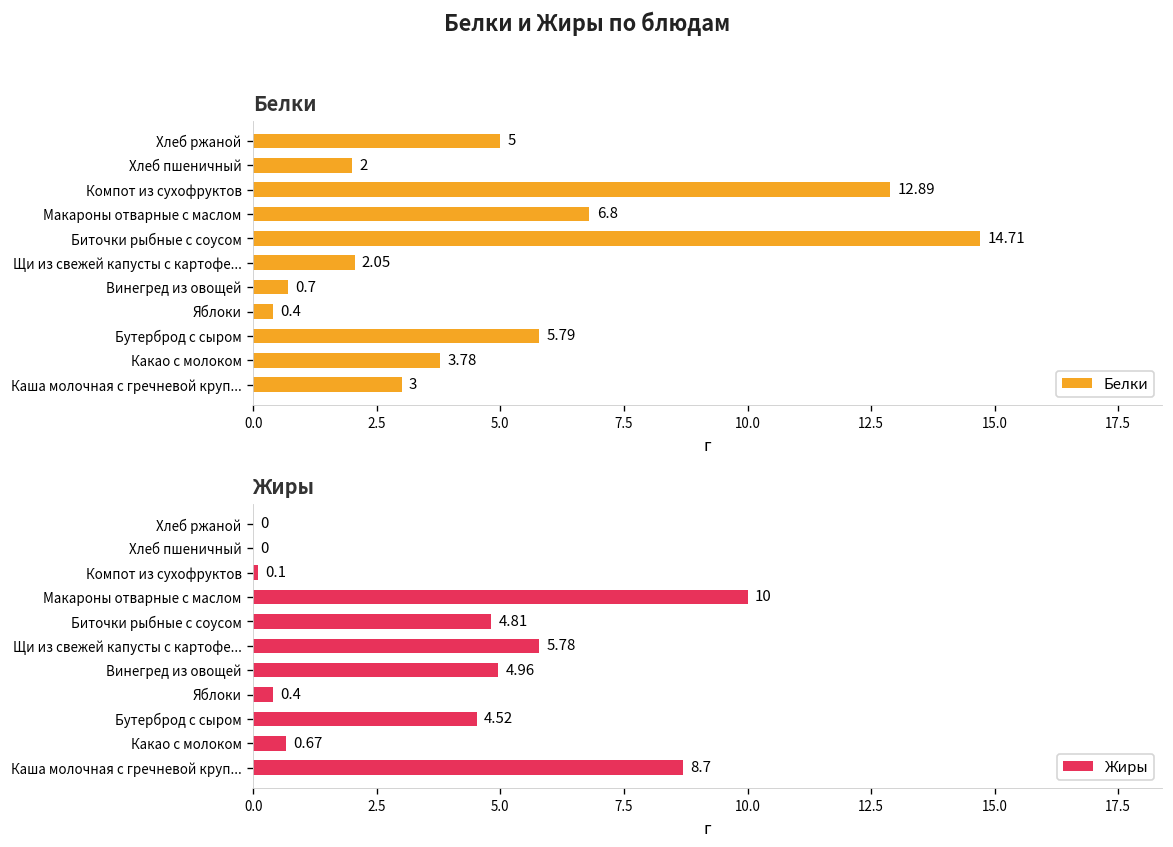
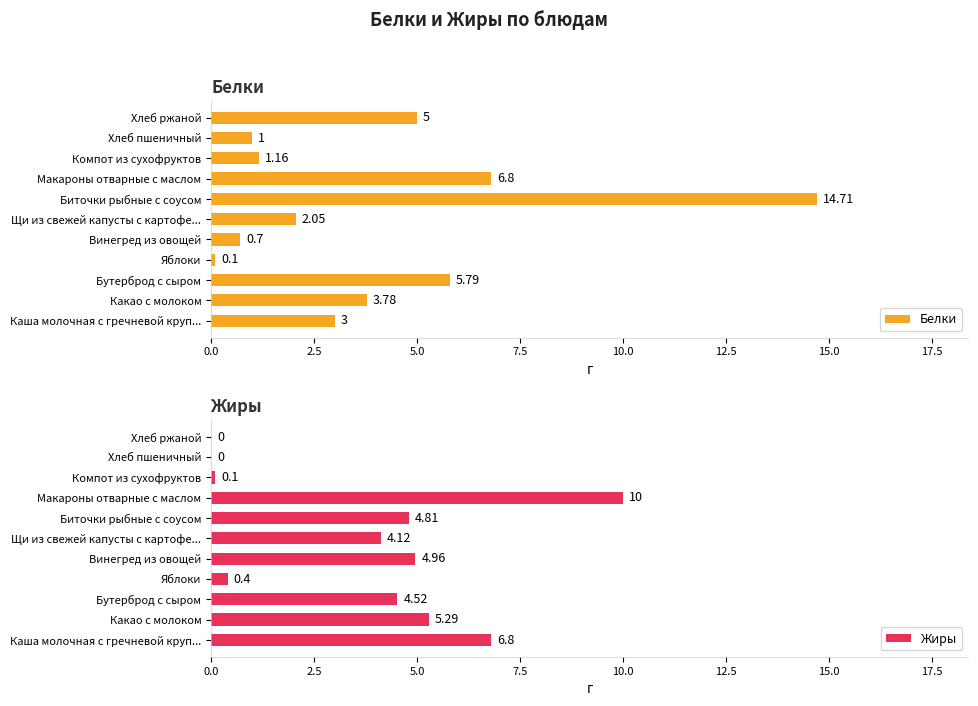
Белки, Хлеб пшеничный: 2 -> 1
Белки, Компот из сухофруктов: 12.89 -> 1.16
Белки, Яблоки: 0.4 -> 0.1
Жиры, Щи из свежей капусты с картофе...: 5.78 -> 4.12
Жиры, Какао с молоком: 0.67 -> 5.29
Жиры, Каша молочная с гречневой круп...: 8.7 -> 6.8
